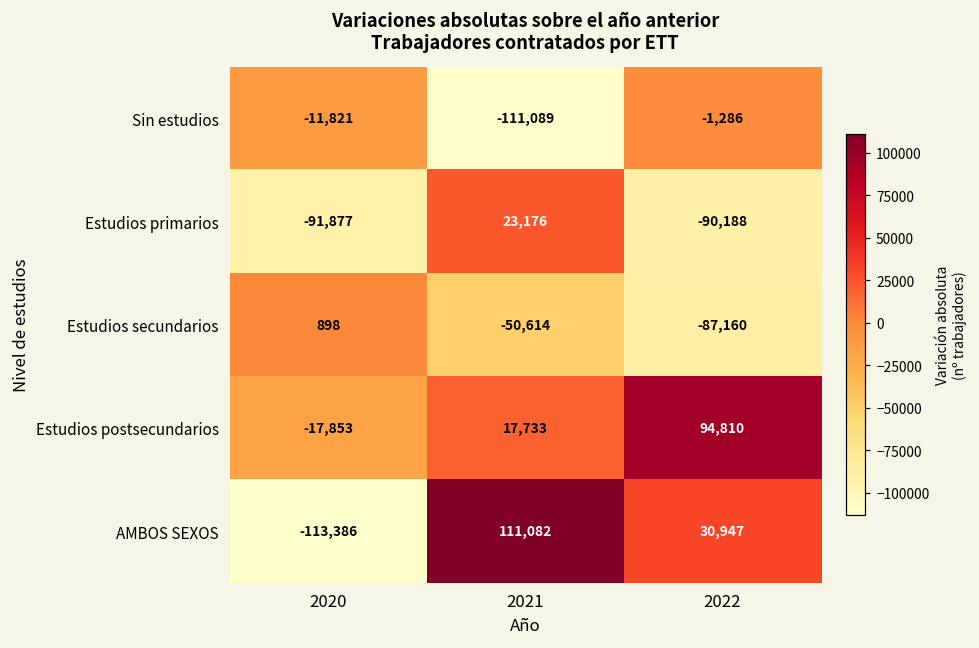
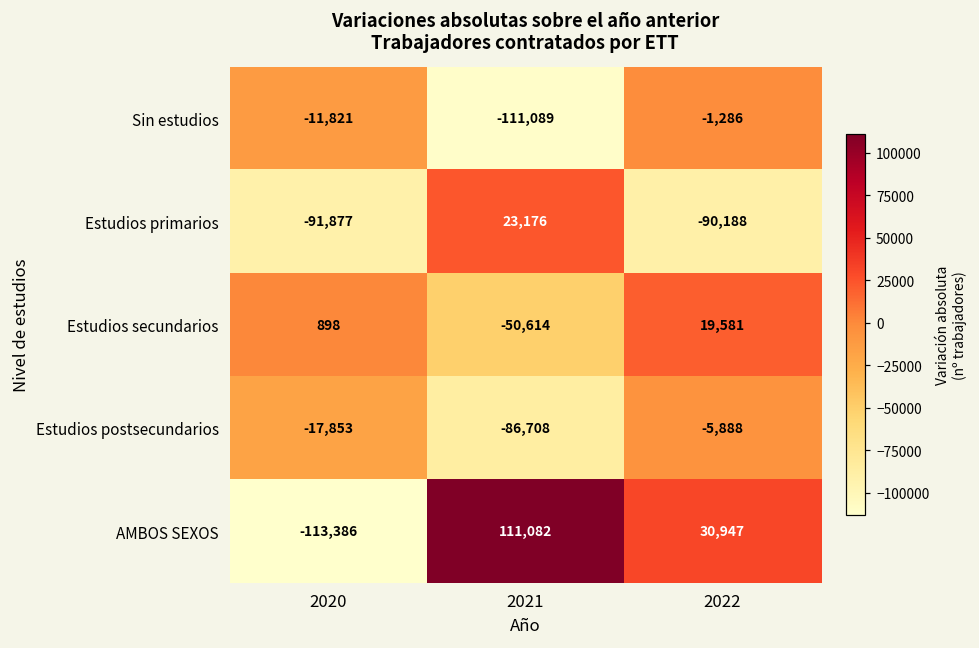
Estudios secundarios, 2022: -87,160 -> 19,581
Estudios postsecundarios, 2021: 17,733 -> -86,708
Estudios postsecundarios, 2022: 94,810 -> -5,888
